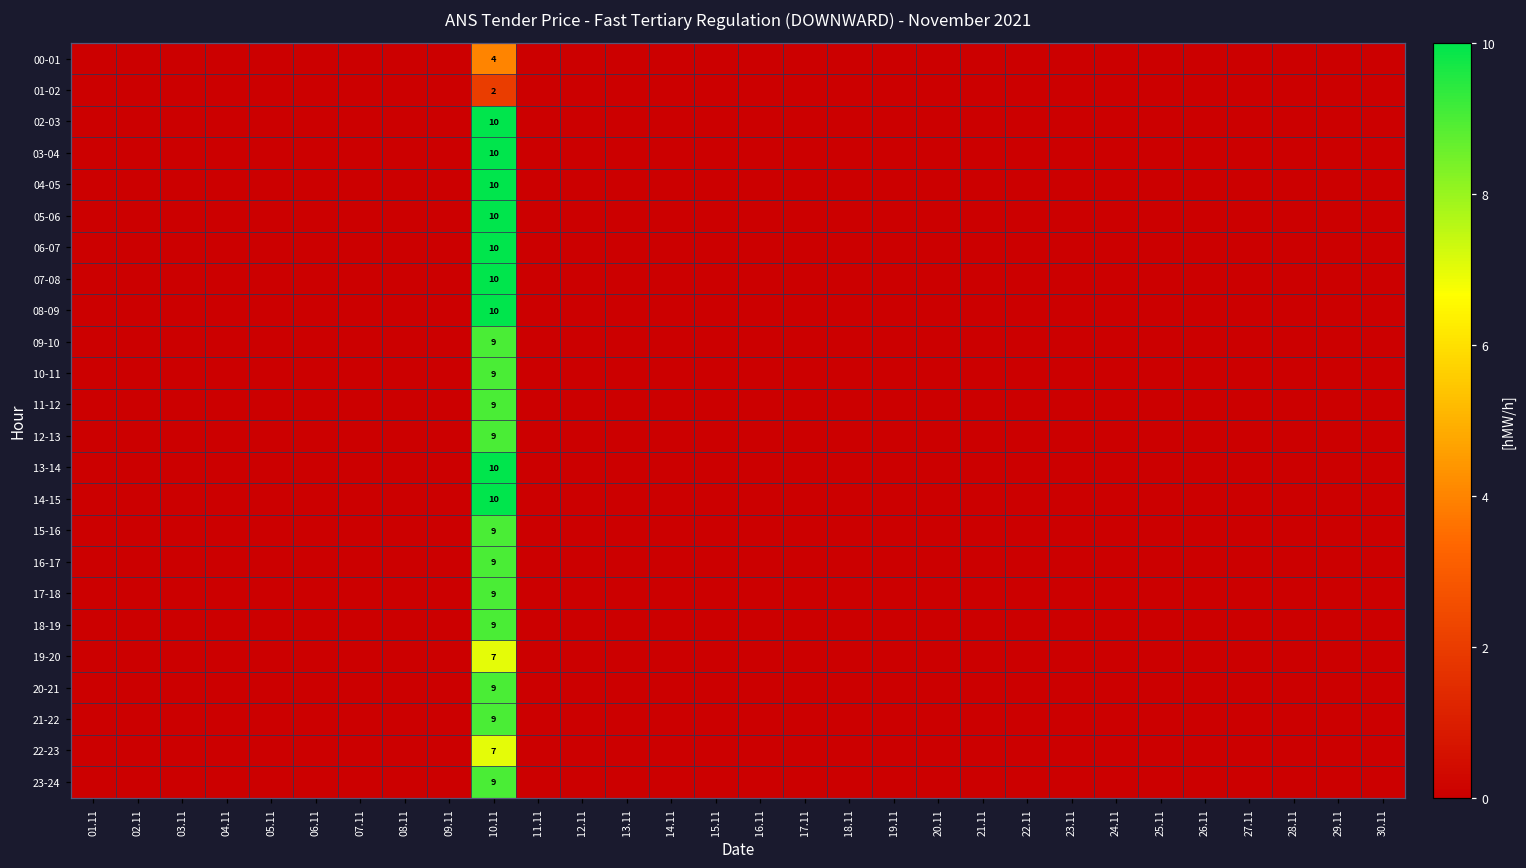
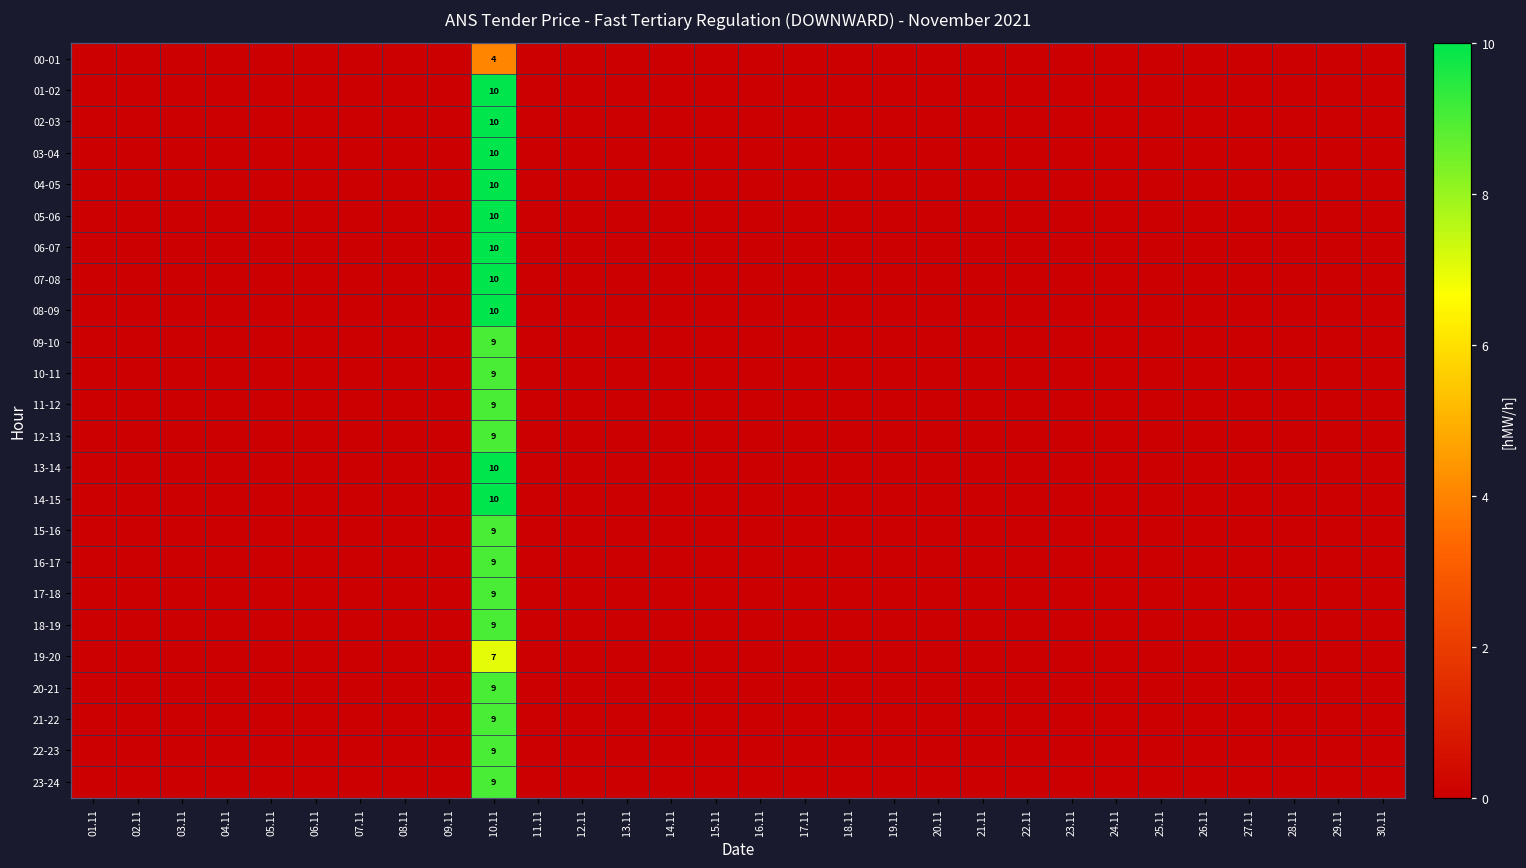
01-02, 10.11: 2 -> 10
22-23, 10.11: 7 -> 9
